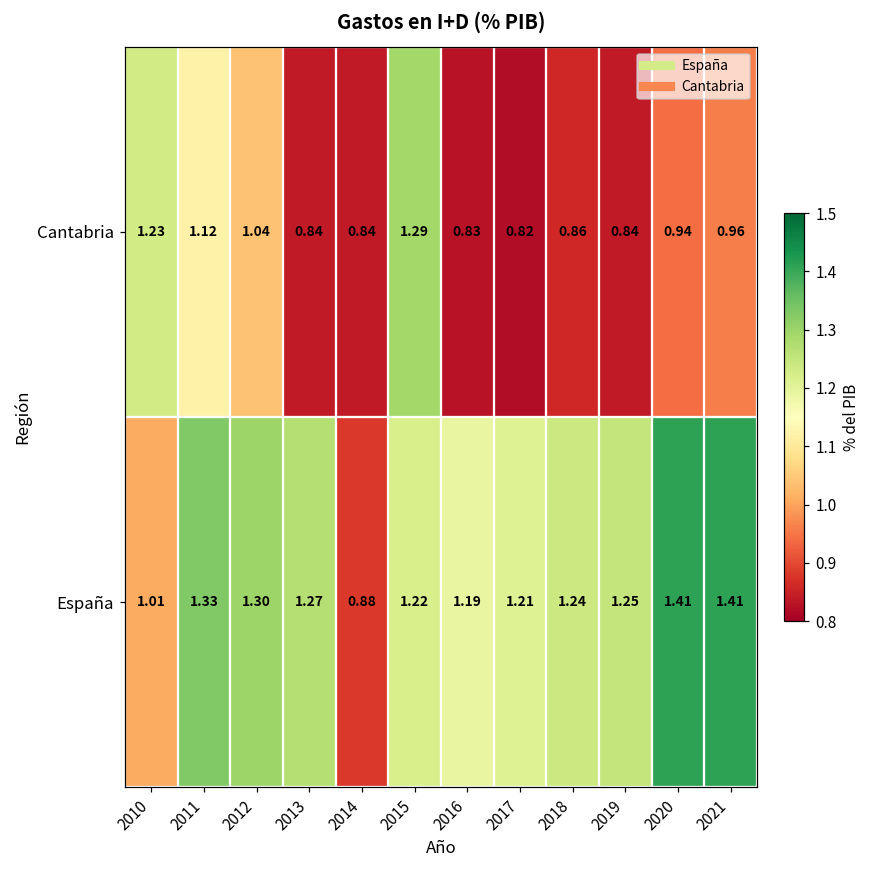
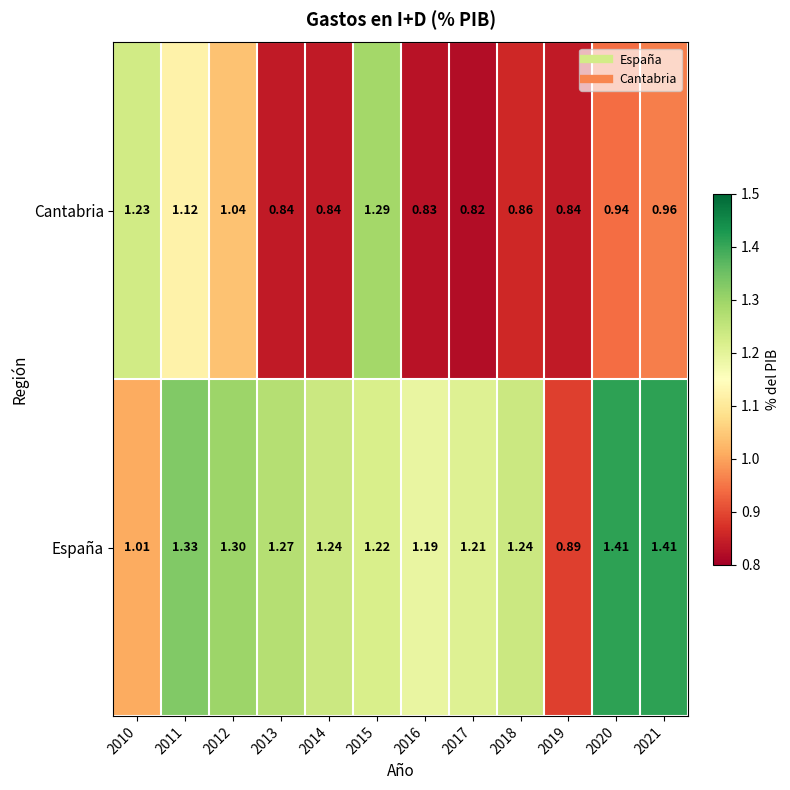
España, 2014: 0.88 -> 1.24
España, 2019: 1.25 -> 0.89
